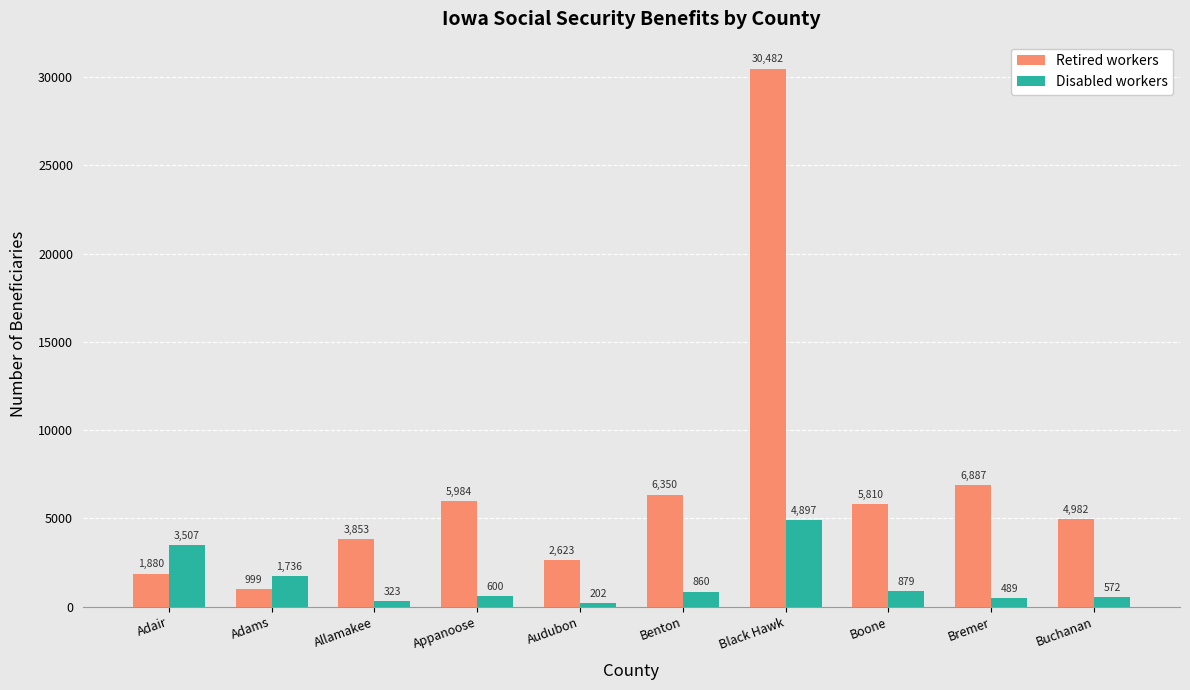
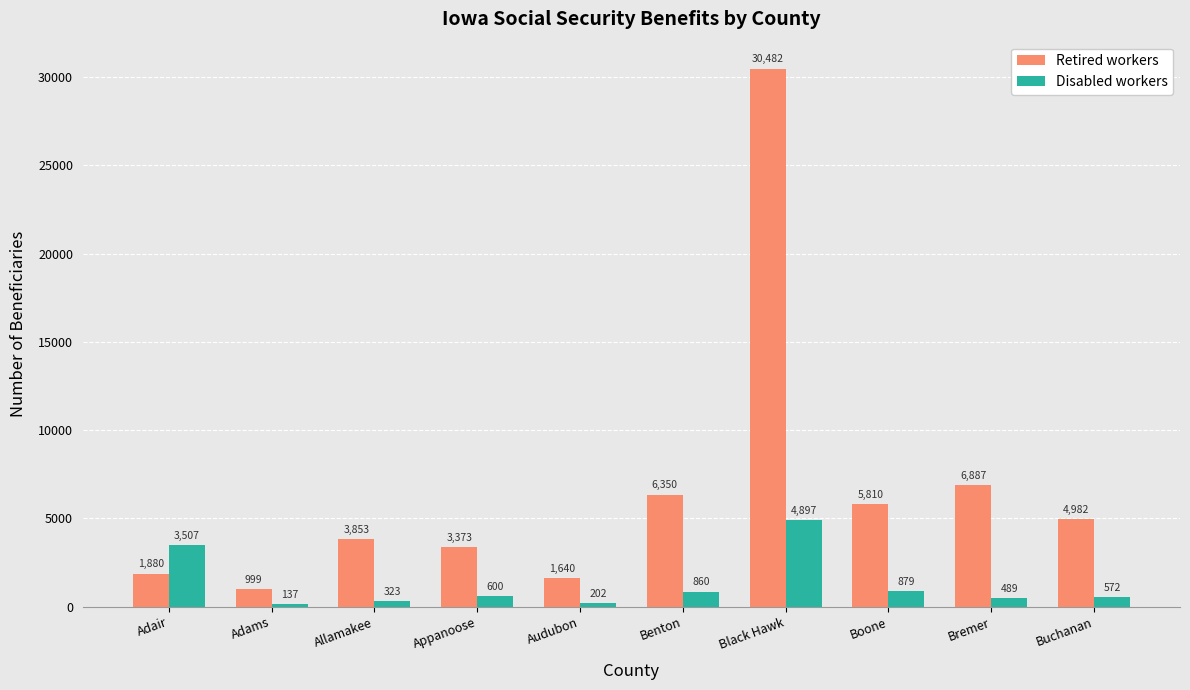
Disabled workers, Adams: 1,736 -> 137
Retired workers, Appanoose: 5,984 -> 3,373
Retired workers, Audubon: 2,623 -> 1,640
